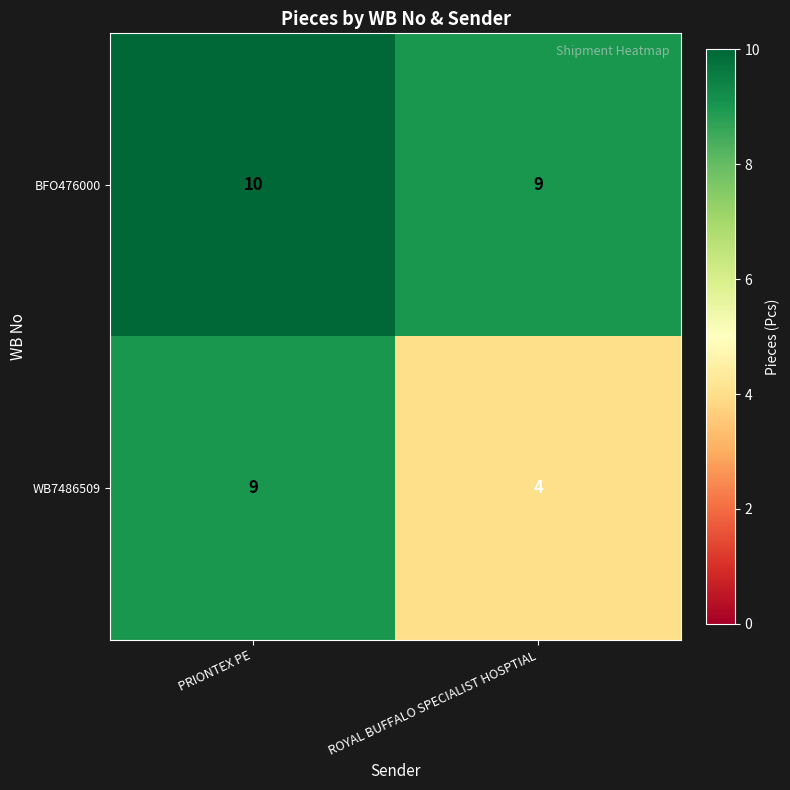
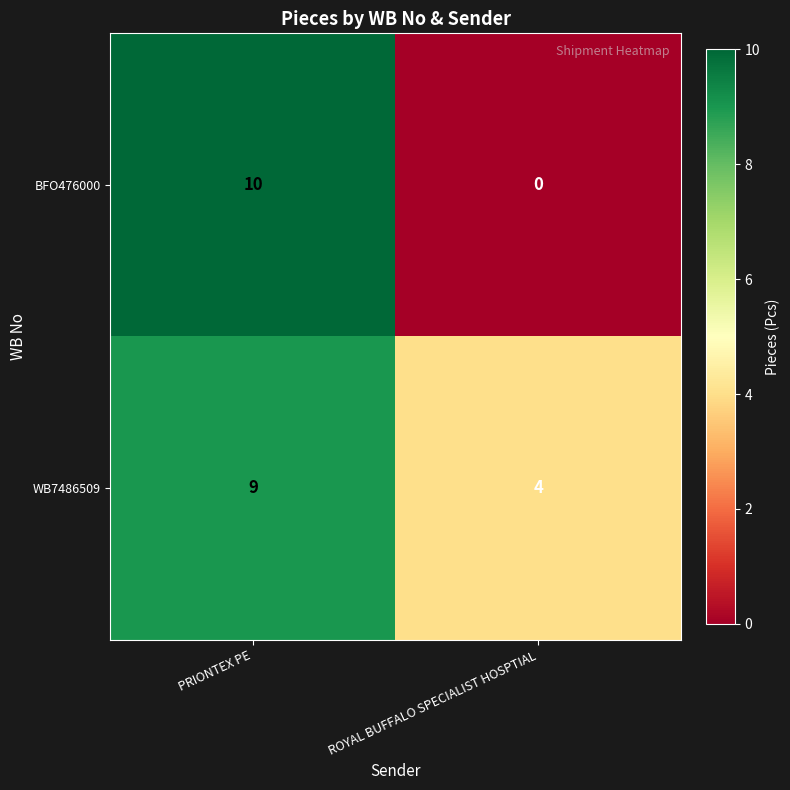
BFO476000, ROYAL BUFFALO SPECIALIST HOSPTIAL: 9 -> 0
